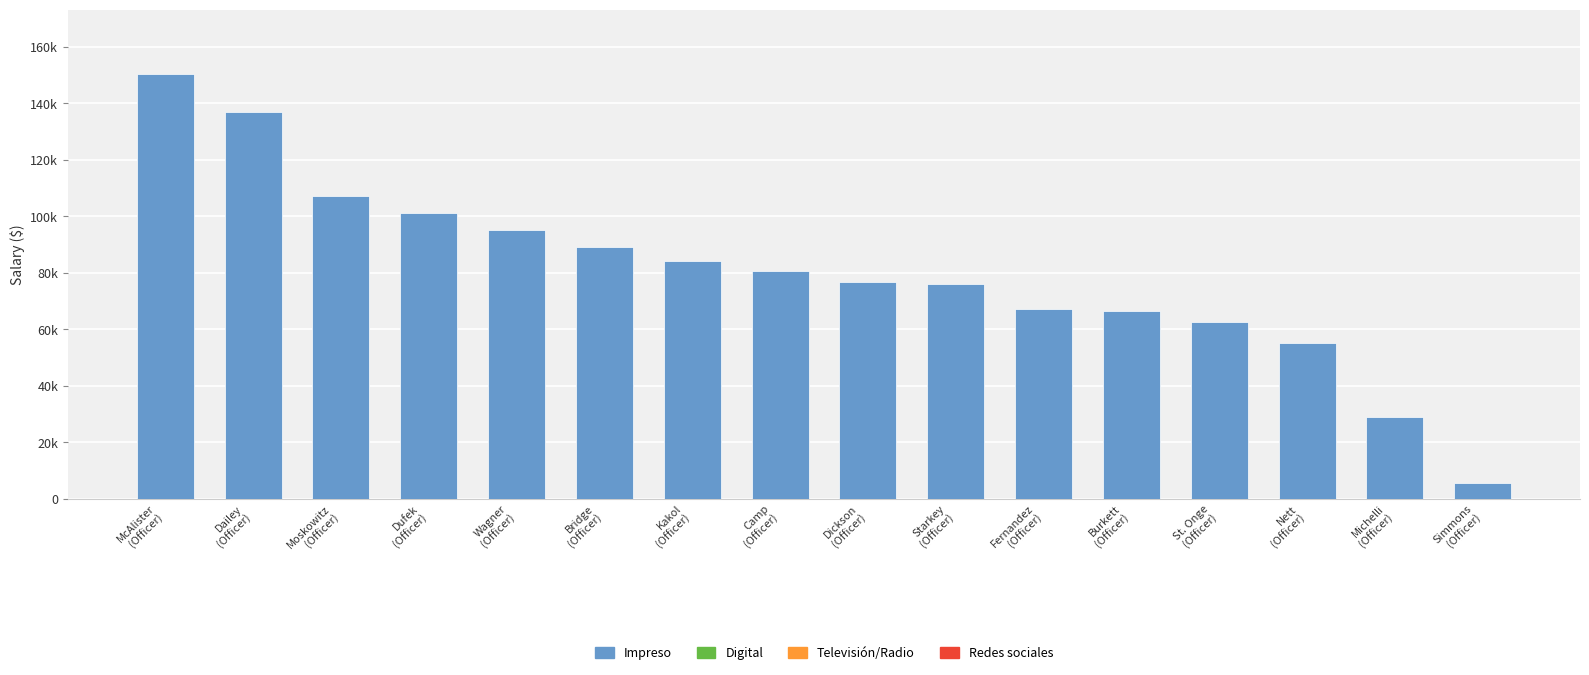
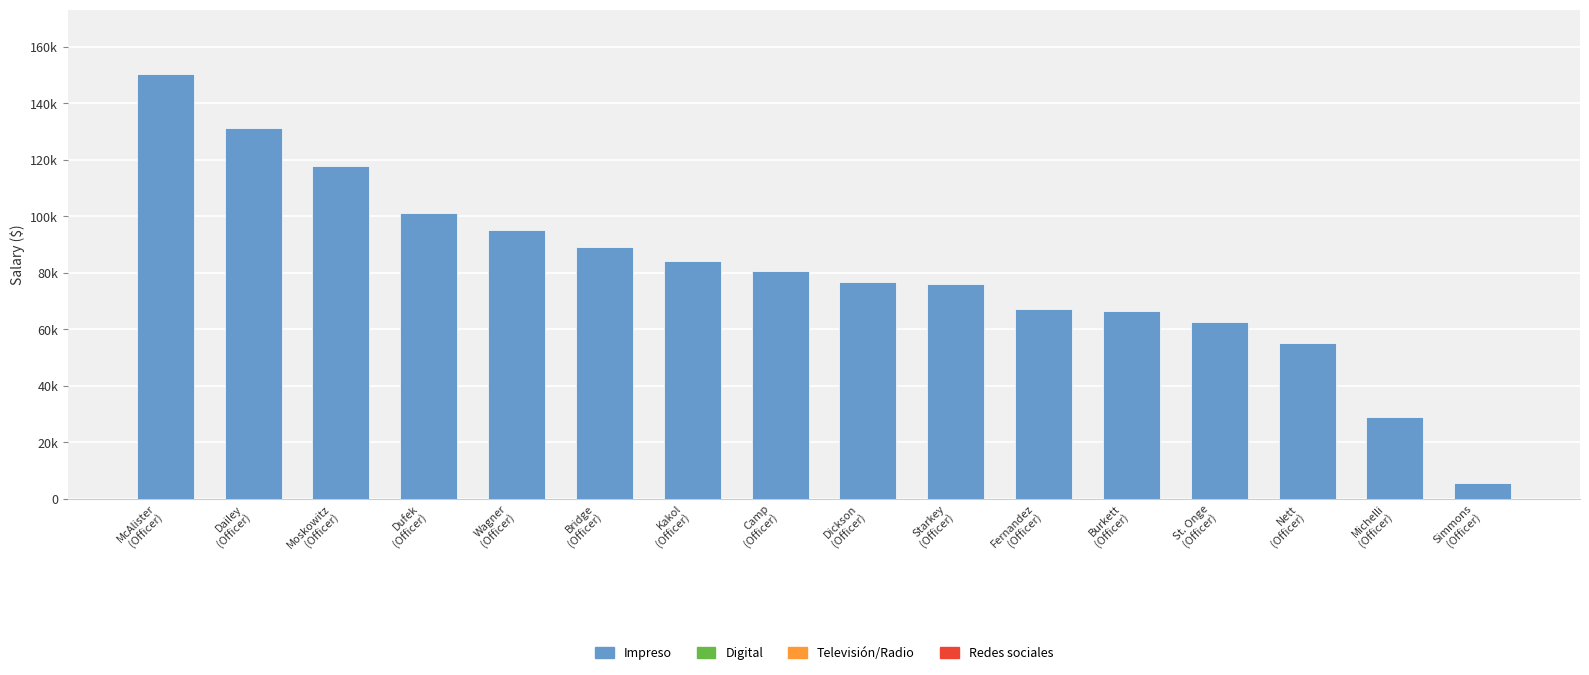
Dailey (Officer): 137000 -> 131000
Moskowitz (Officer): 107000 -> 118000
